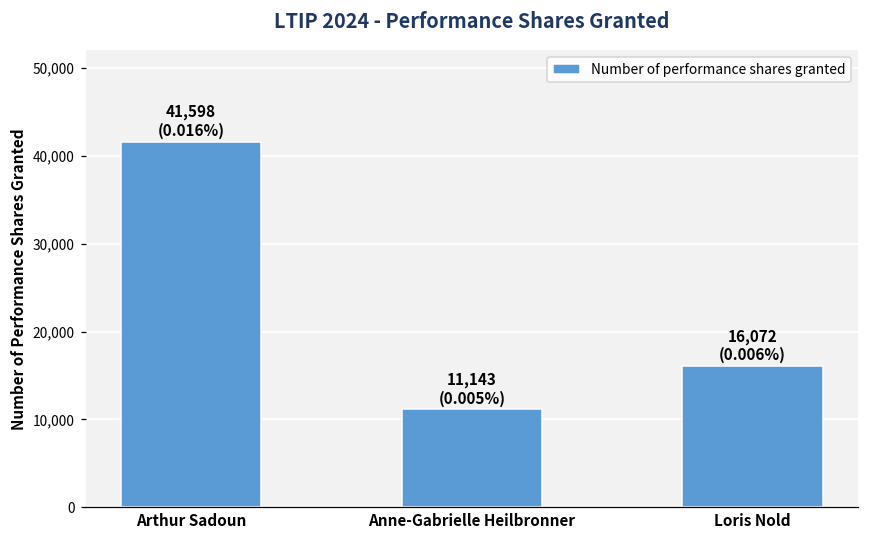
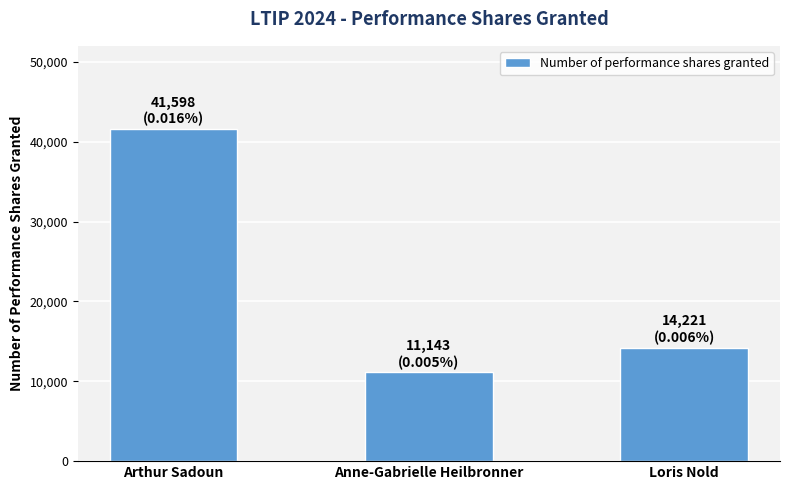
Loris Nold: 16,072 -> 14,221
